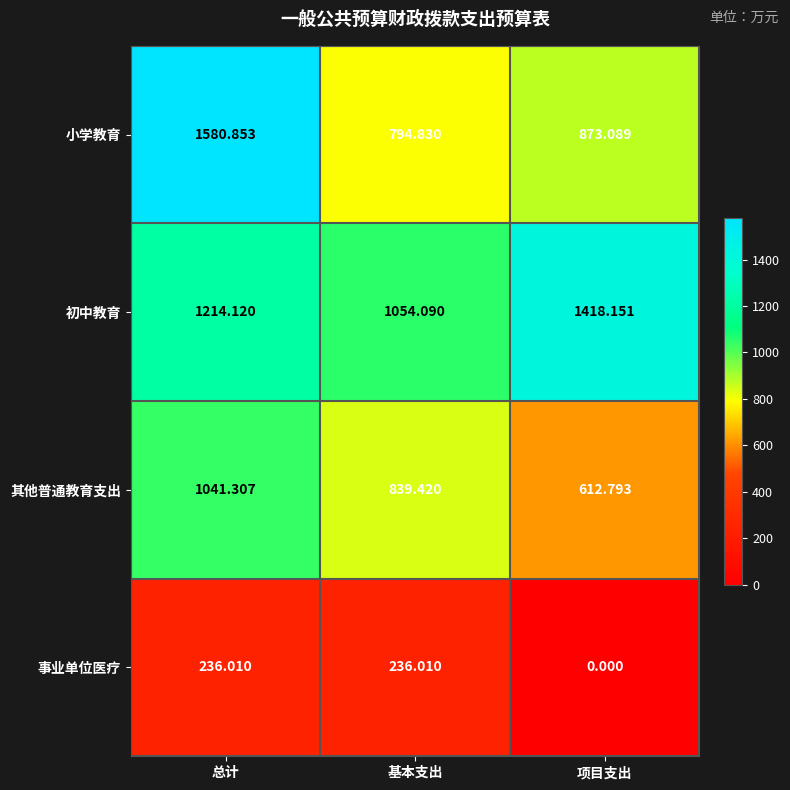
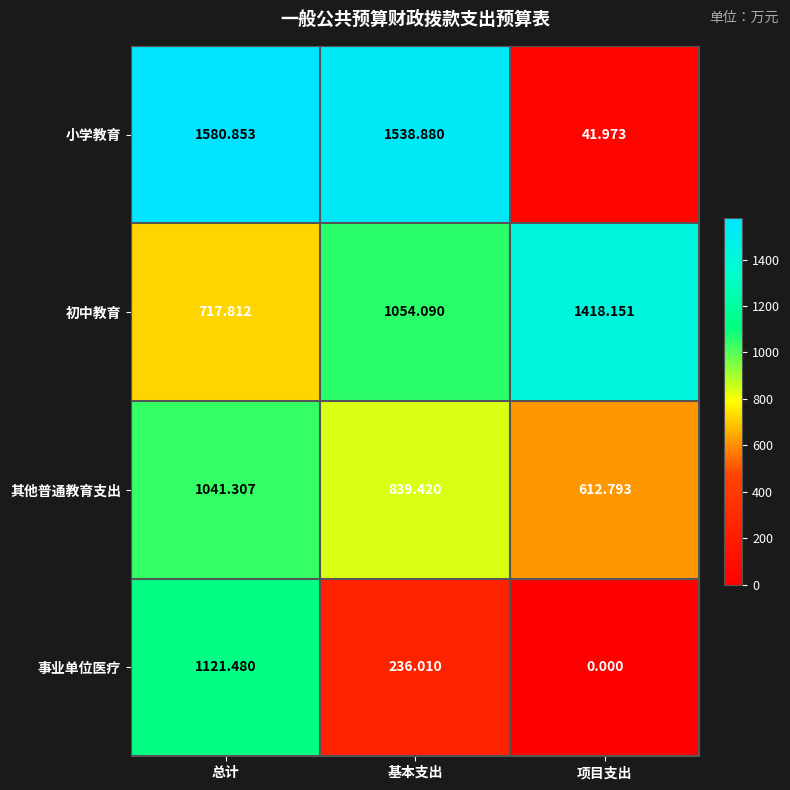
小学教育, 基本支出: 794.830 -> 1538.880
小学教育, 项目支出: 873.089 -> 41.973
初中教育, 总计: 1214.120 -> 717.812
事业单位医疗, 总计: 236.010 -> 1121.480
